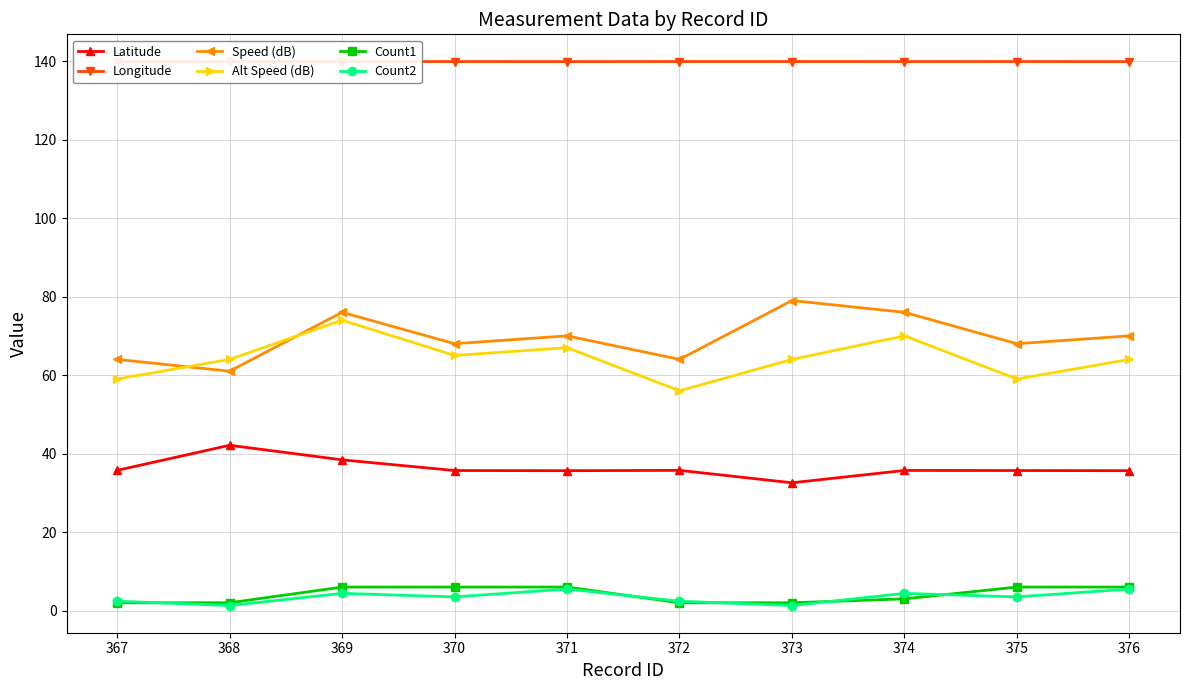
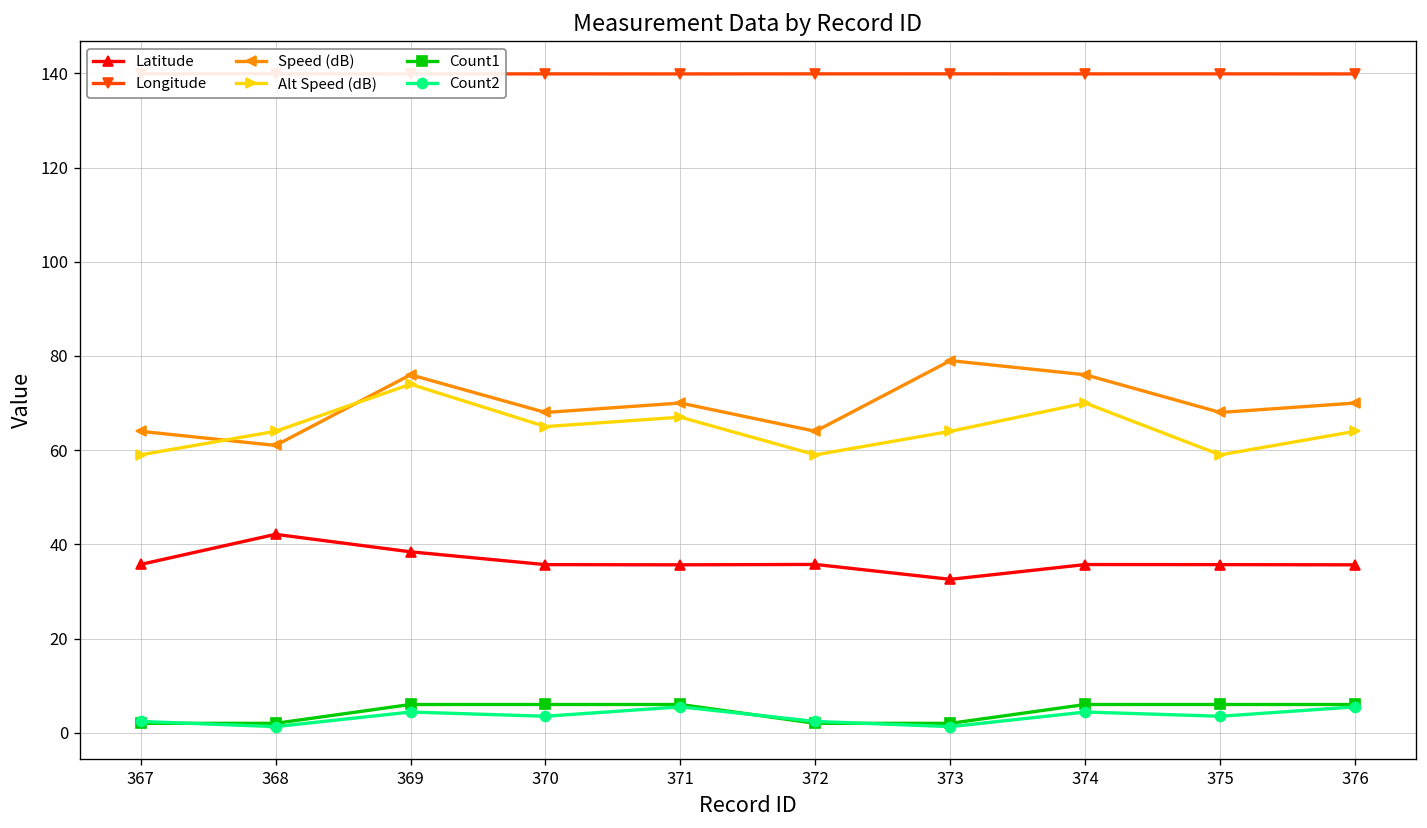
Alt Speed (dB), 372: 56 -> 59
Count1, 374: 3 -> 6
